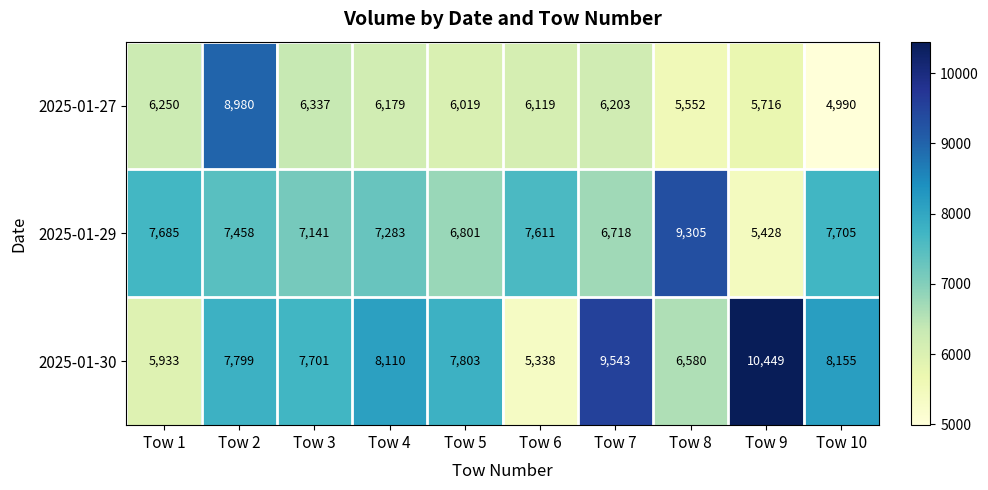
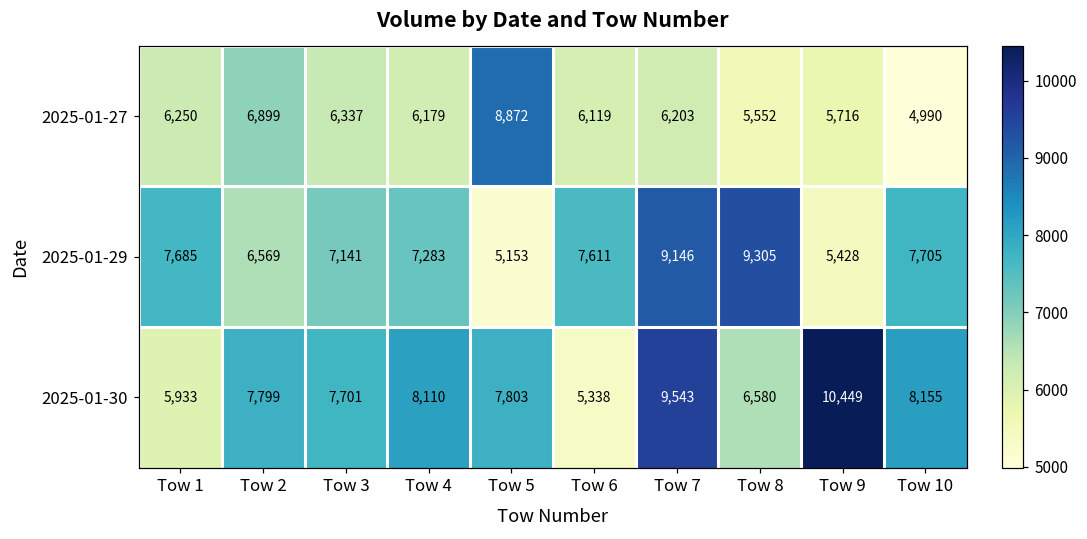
2025-01-27, Tow 2: 8,980 -> 6,899
2025-01-27, Tow 5: 6,019 -> 8,872
2025-01-29, Tow 2: 7,458 -> 6,569
2025-01-29, Tow 5: 6,801 -> 5,153
2025-01-29, Tow 7: 6,718 -> 9,146
